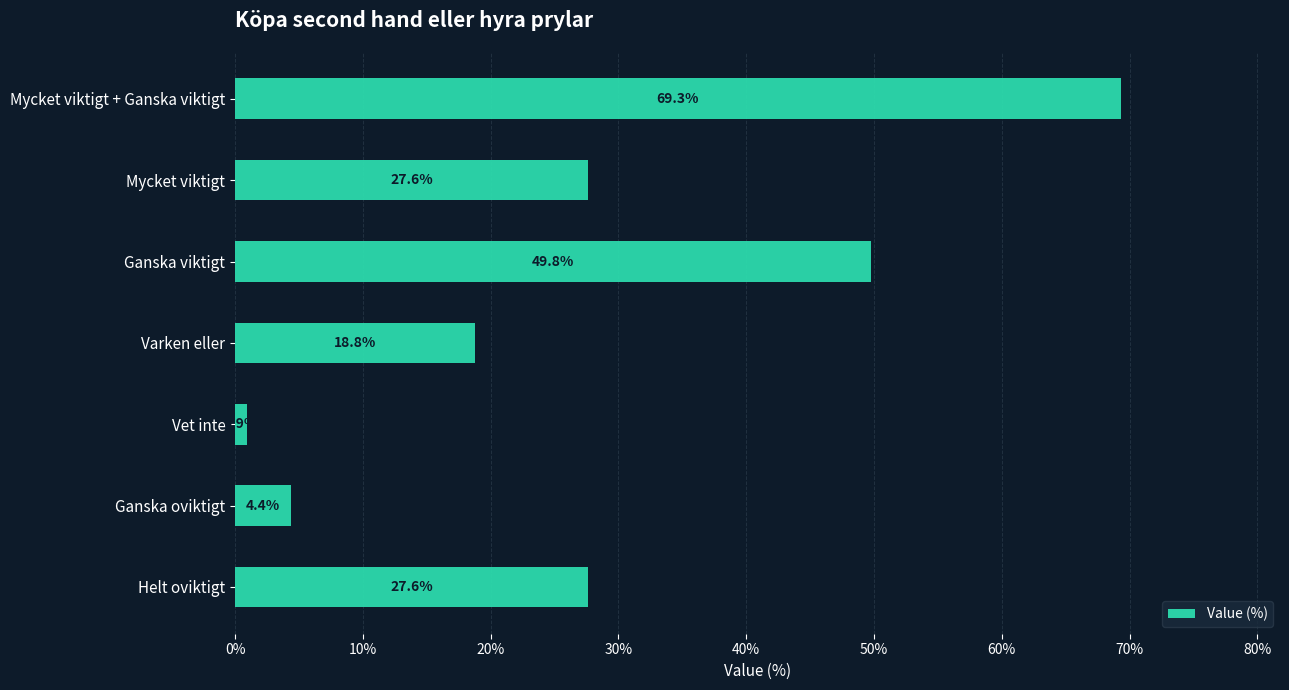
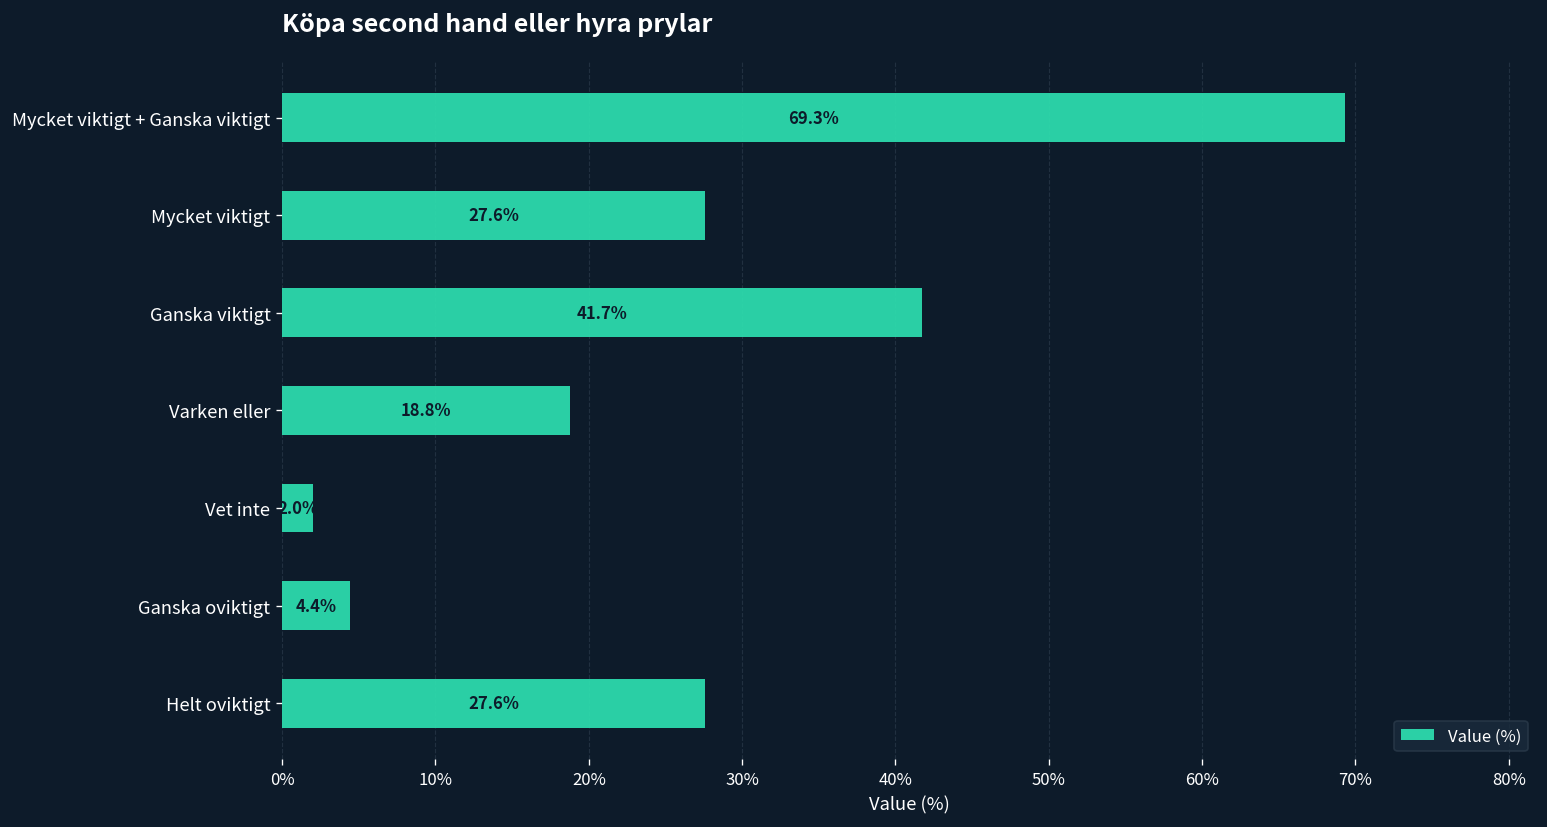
Ganska viktigt: 49.8% -> 41.7%
Vet inte: 0.9% -> 2.0%
